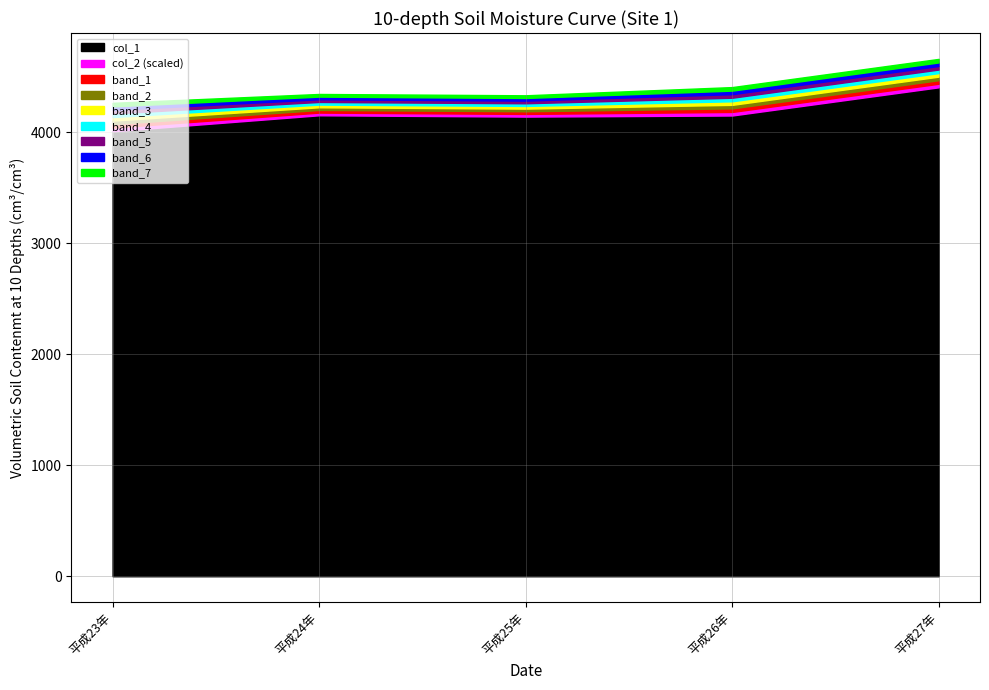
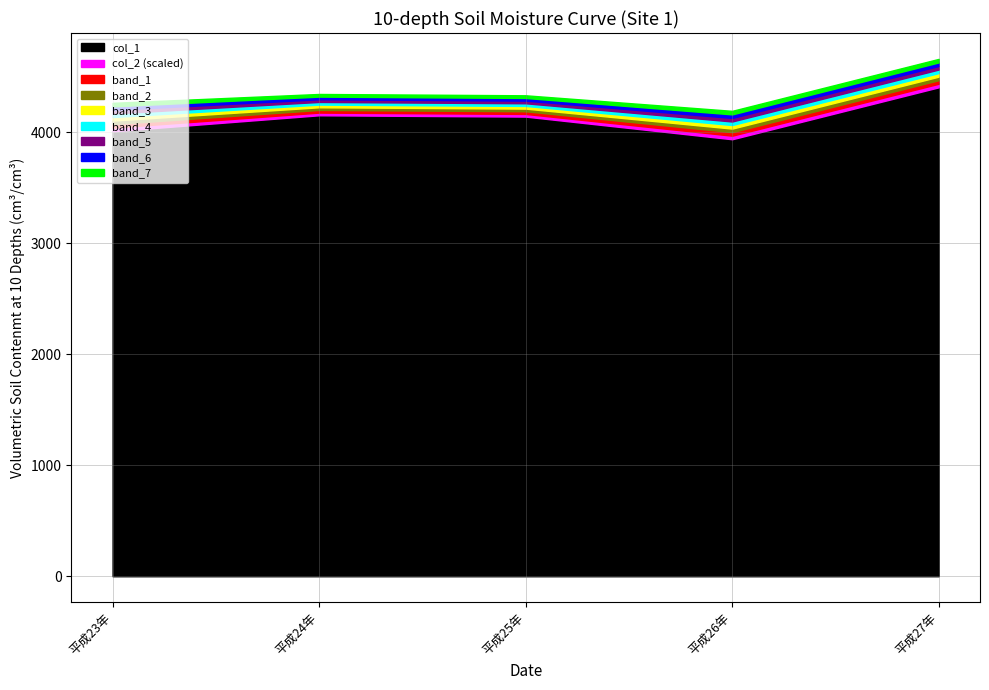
col_1, 平成26年: 4150 -> 3940
